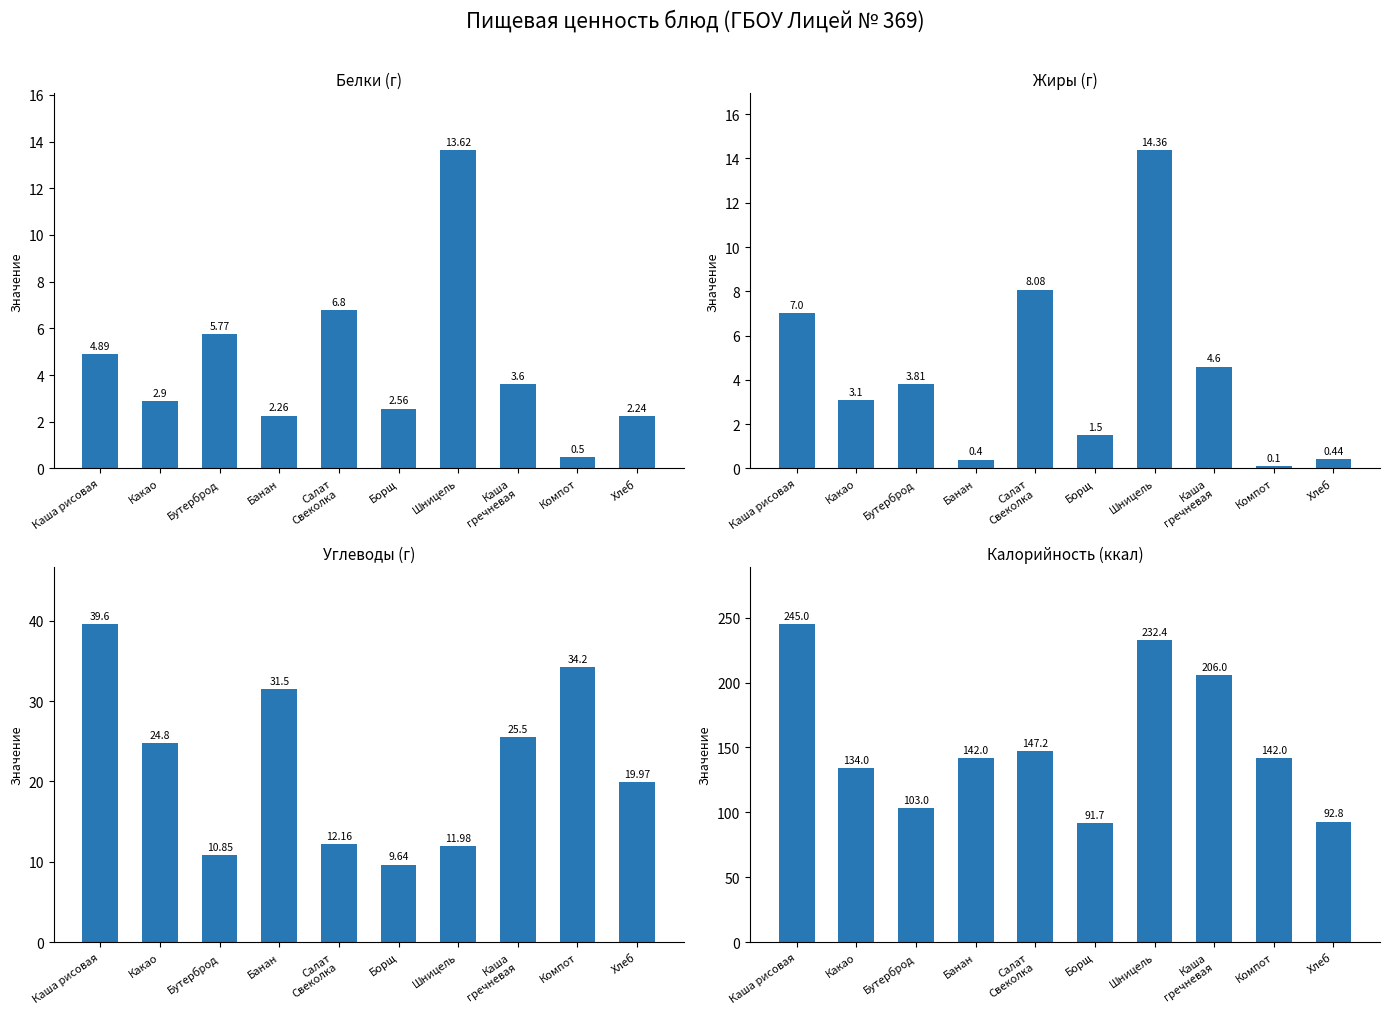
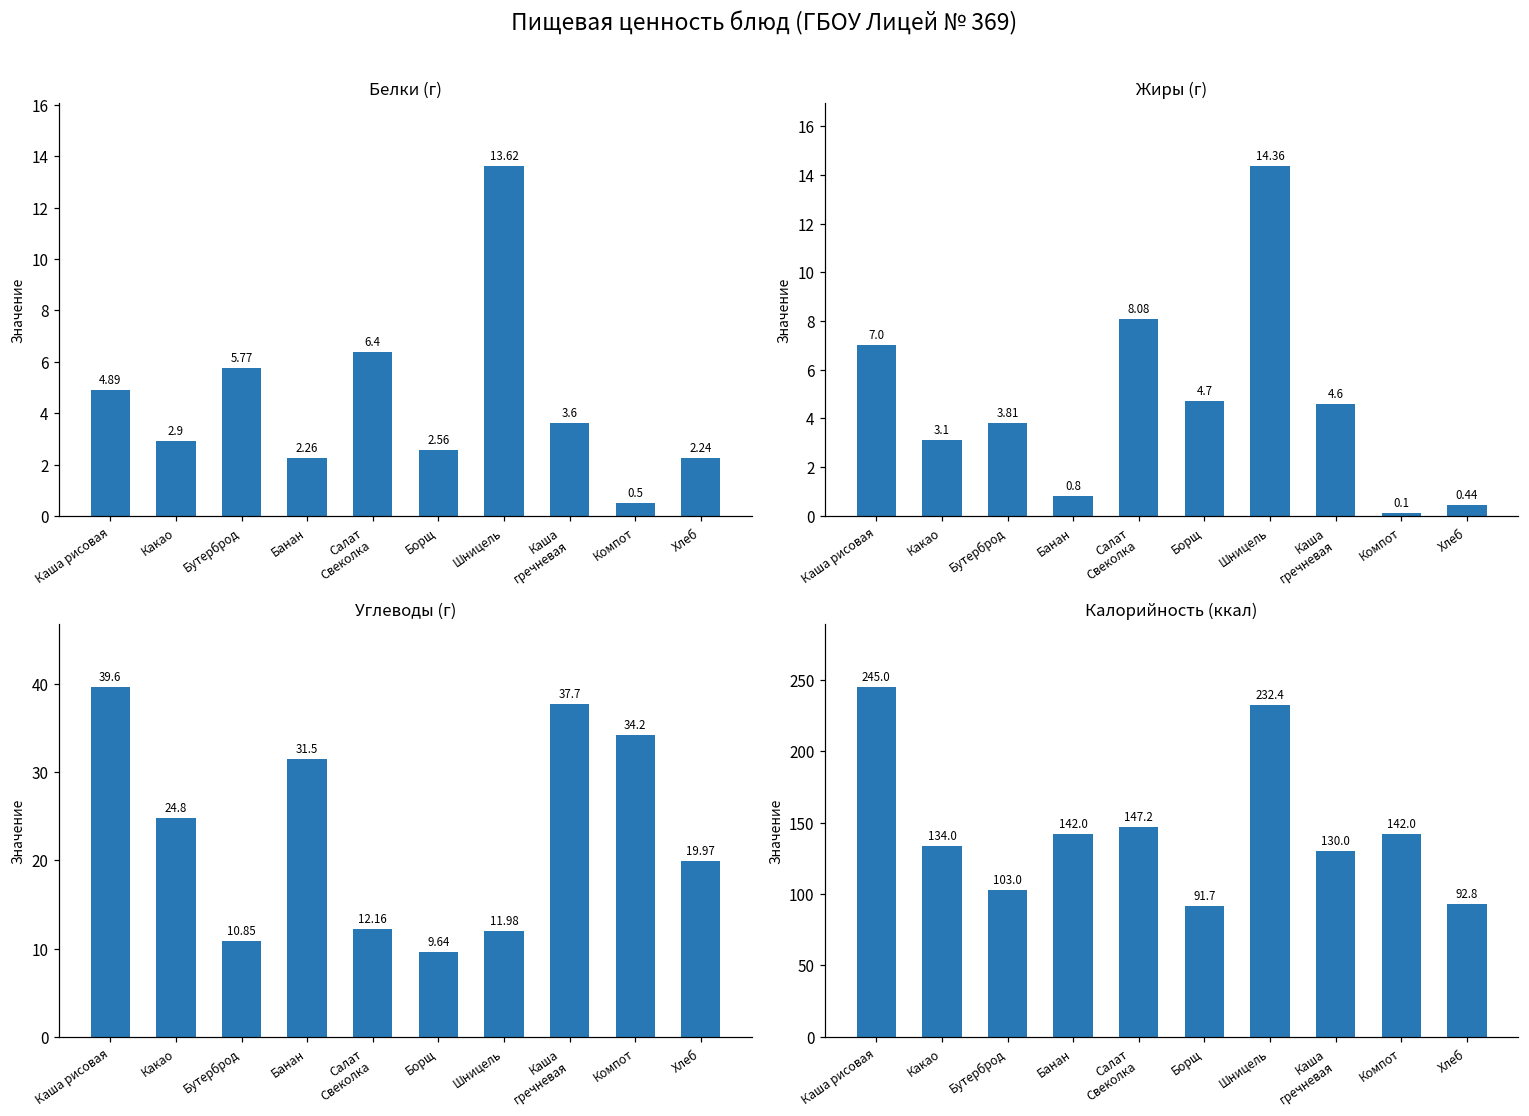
Белки (г), Салат Свеколка: 6.8 -> 6.4
Жиры (г), Банан: 0.4 -> 0.8
Жиры (г), Борщ: 1.5 -> 4.7
Углеводы (г), Каша гречневая: 25.5 -> 37.7
Калорийность (ккал), Каша гречневая: 206.0 -> 130.0
